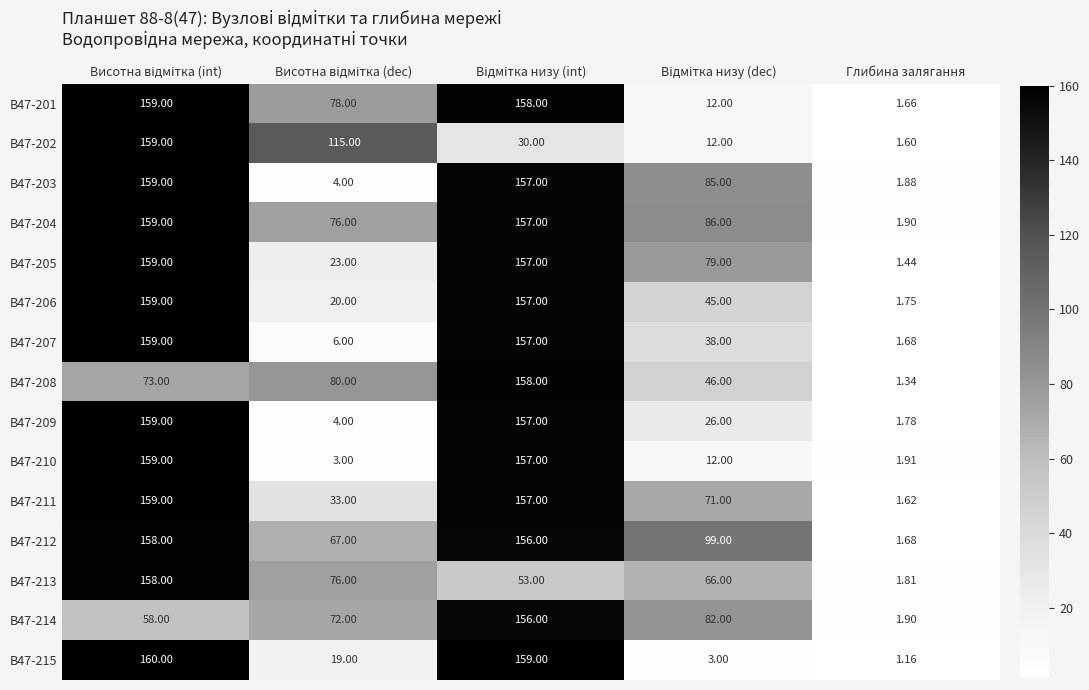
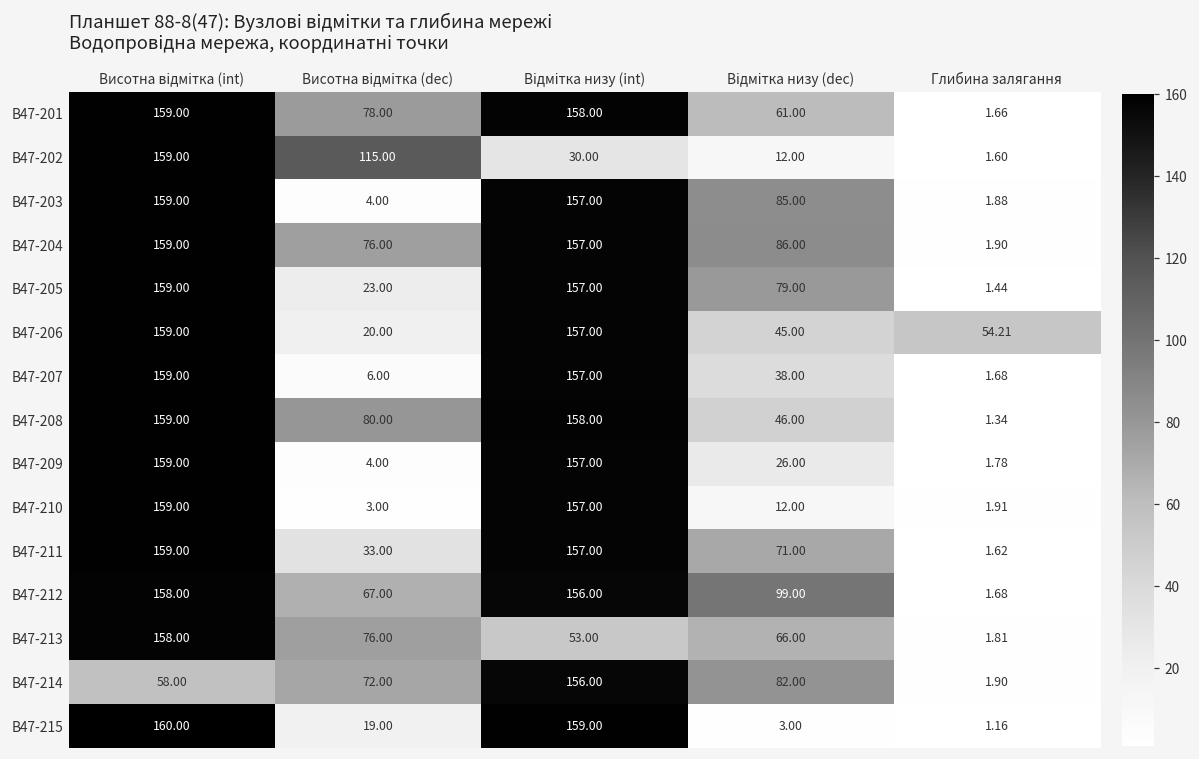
В47-201, Відмітка низу (dec): 12.00 -> 61.00
В47-206, Глибина залягання: 1.75 -> 54.21
В47-208, Висотна відмітка (int): 73.00 -> 159.00
